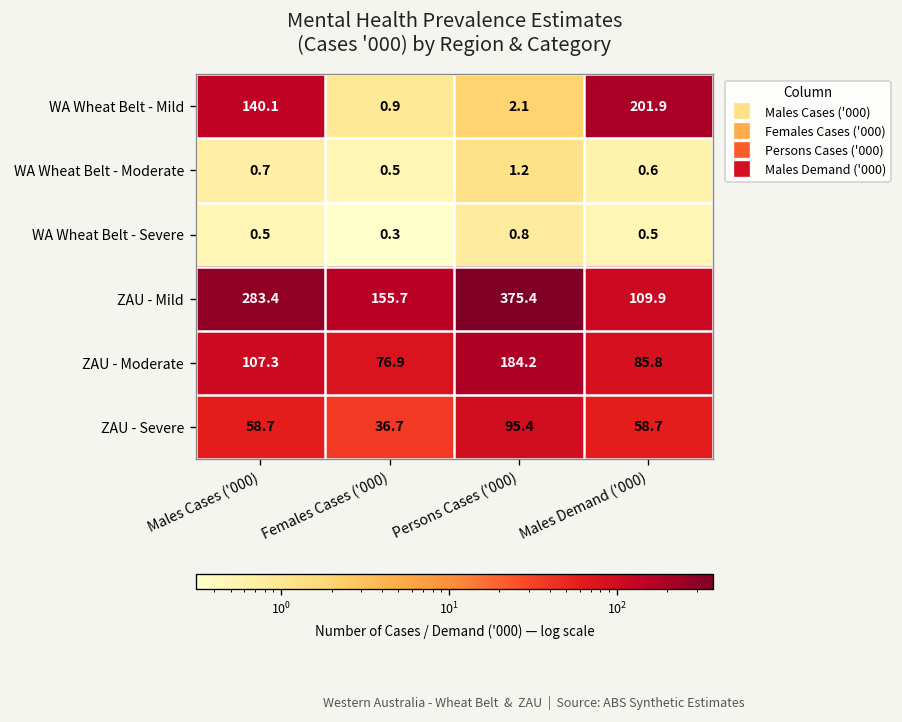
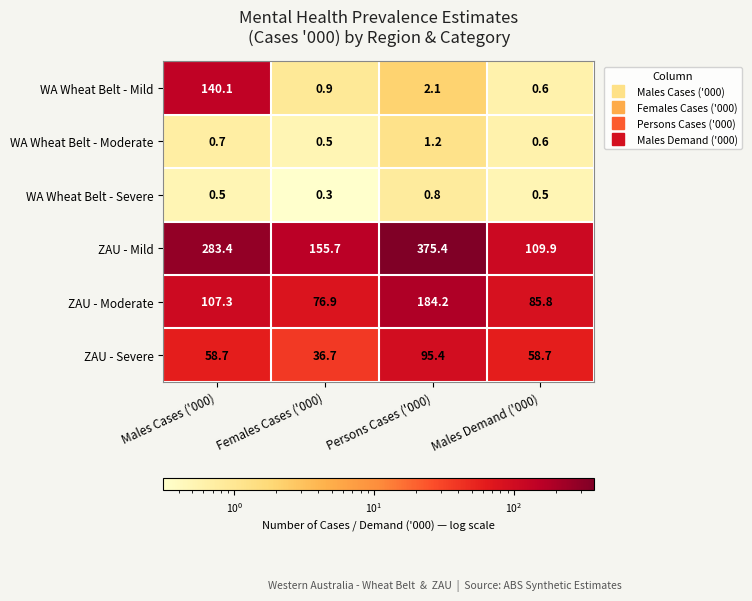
WA Wheat Belt - Mild, Males Demand ('000): 201.9 -> 0.6
